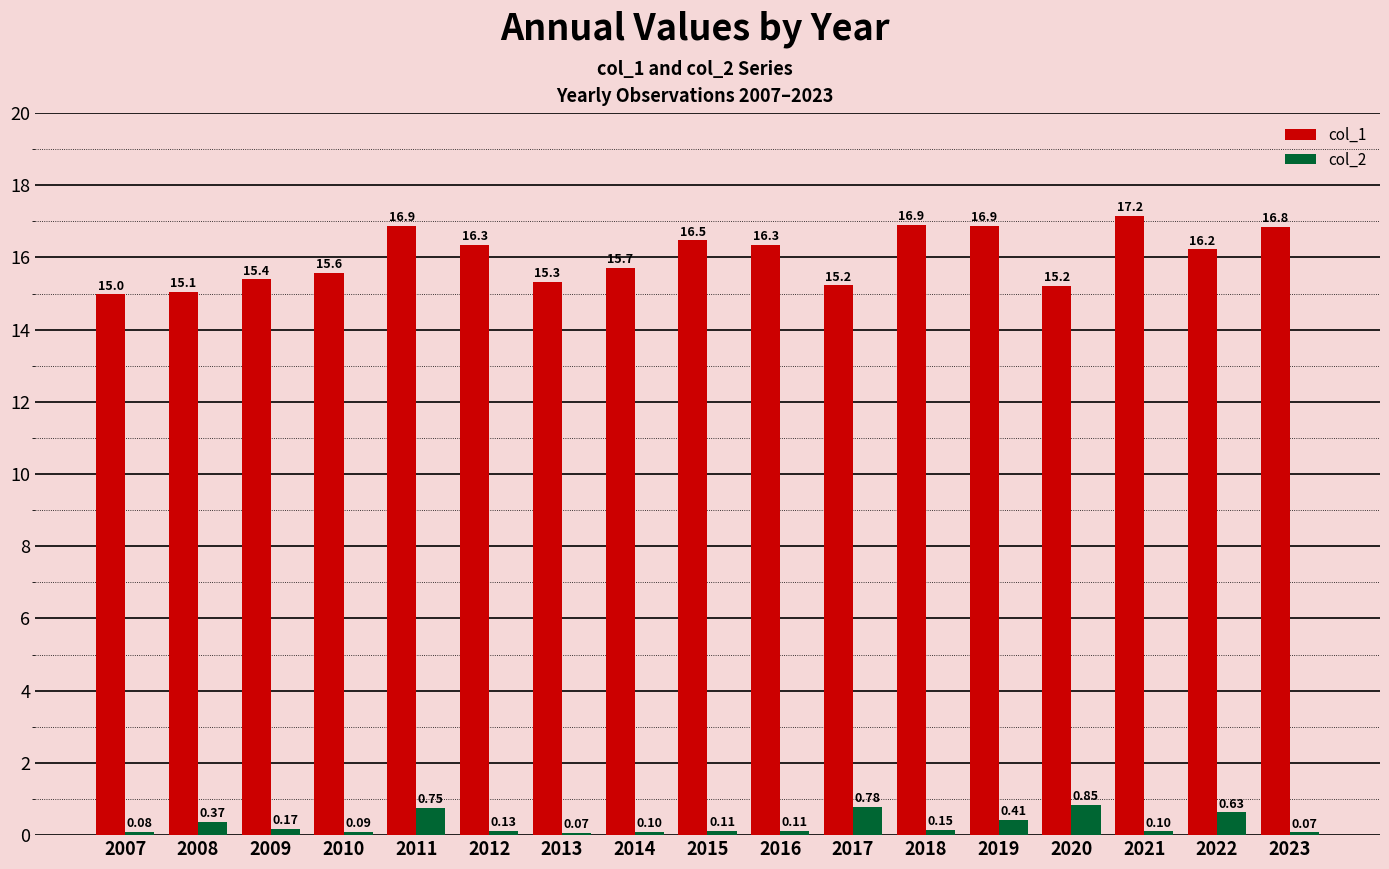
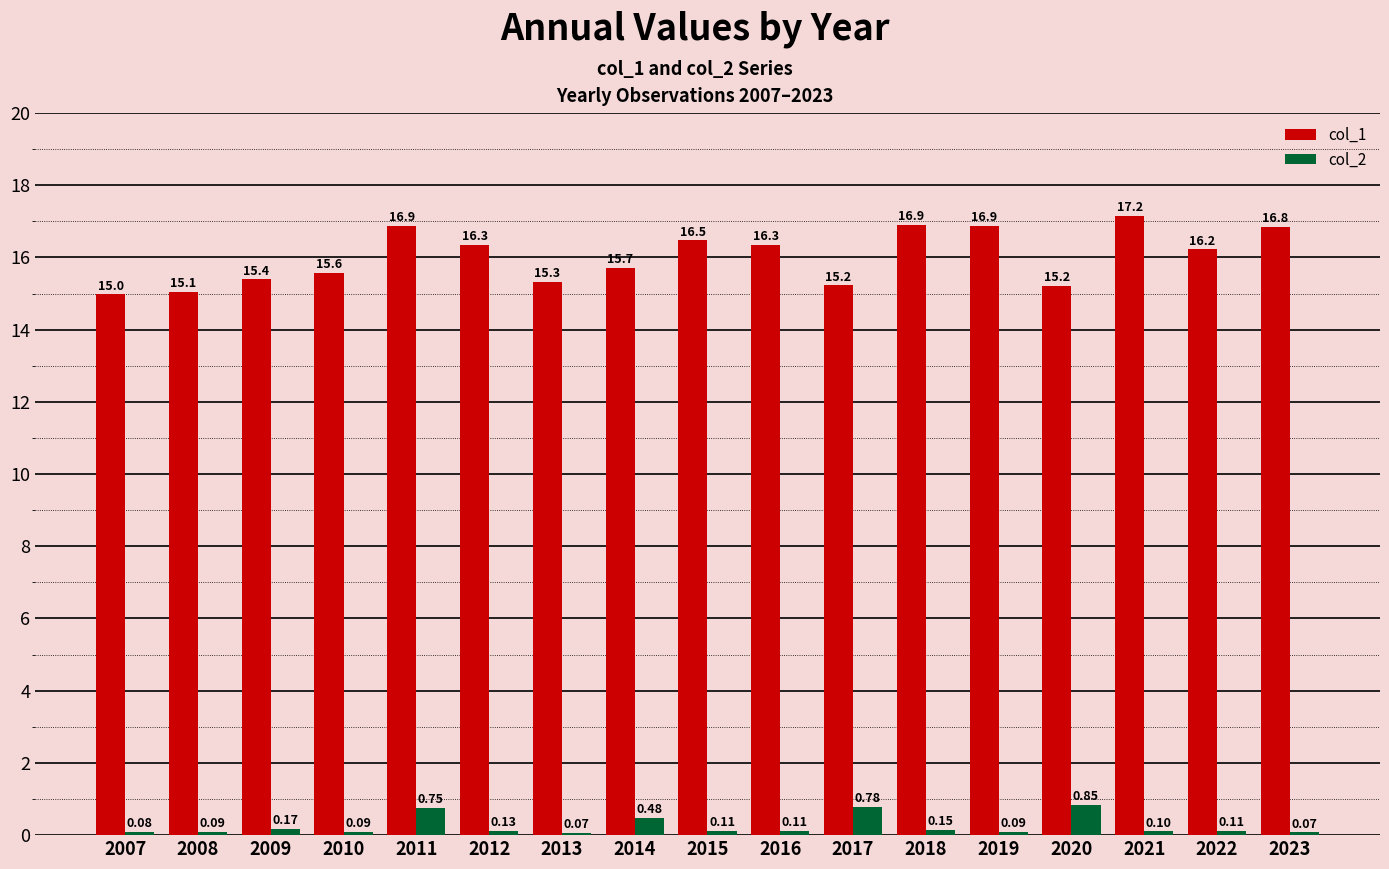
col_2, 2008: 0.37 -> 0.09
col_2, 2014: 0.10 -> 0.48
col_2, 2019: 0.41 -> 0.09
col_2, 2022: 0.63 -> 0.11
